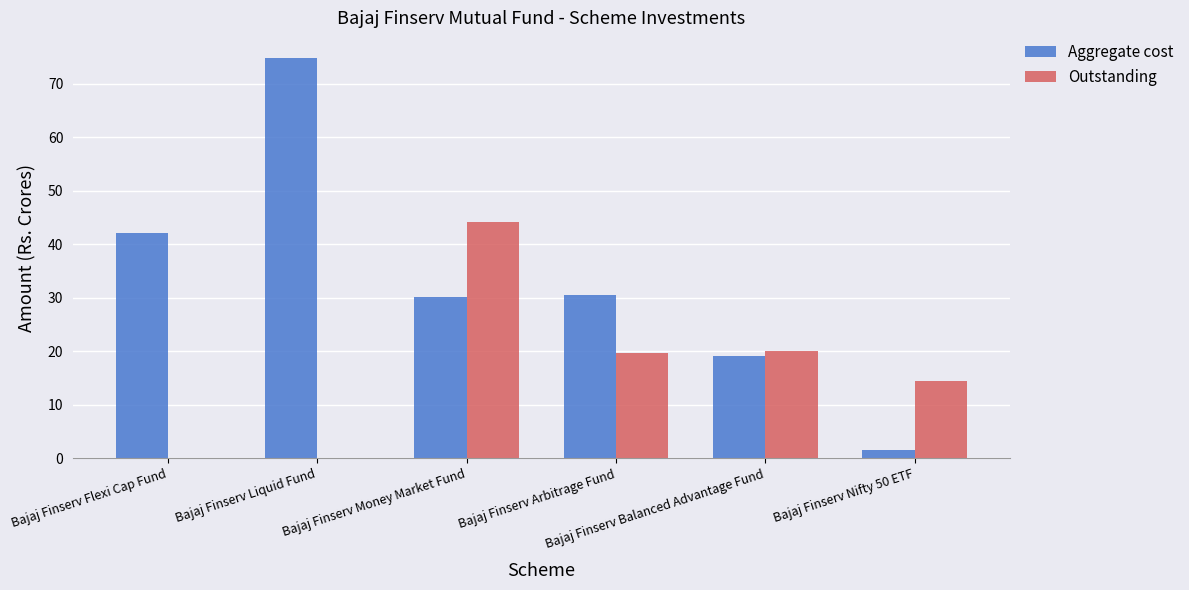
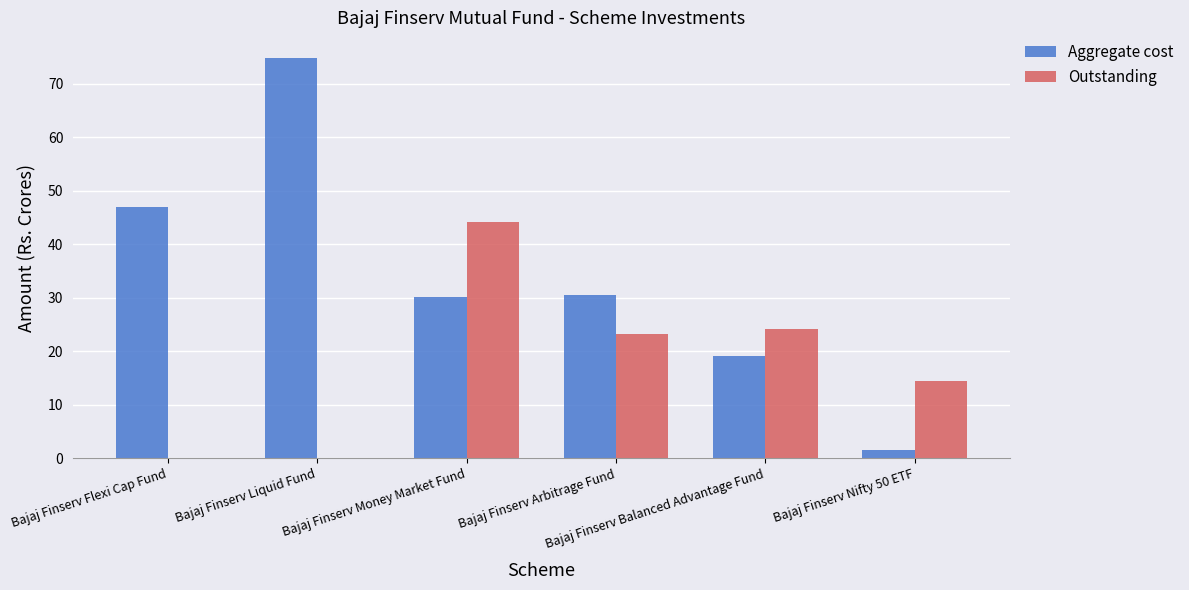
Aggregate cost, Bajaj Finserv Flexi Cap Fund: 42 -> 47
Outstanding, Bajaj Finserv Arbitrage Fund: 20 -> 23
Outstanding, Bajaj Finserv Balanced Advantage Fund: 20 -> 24
